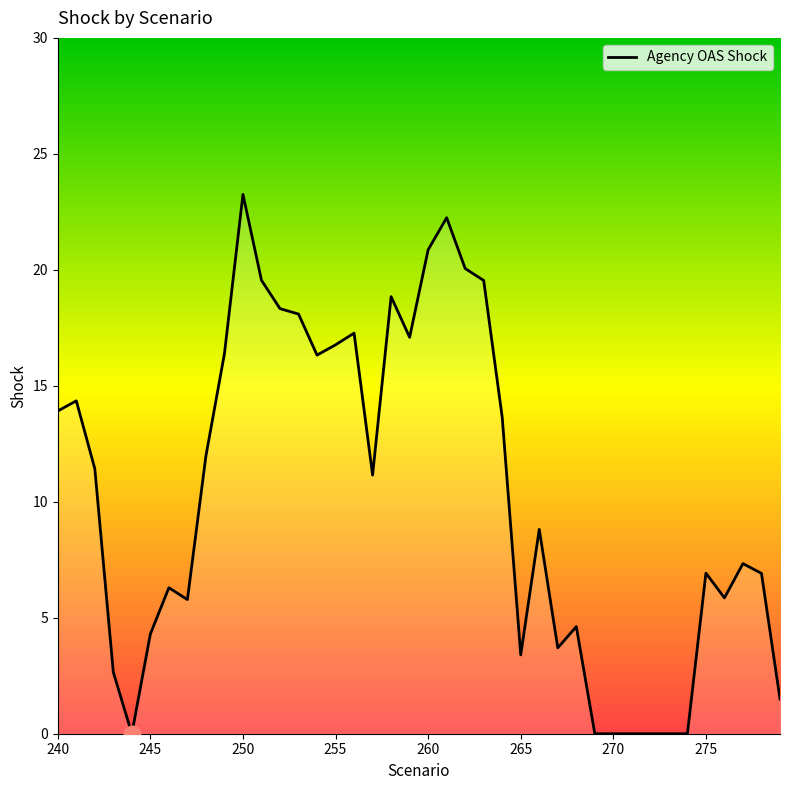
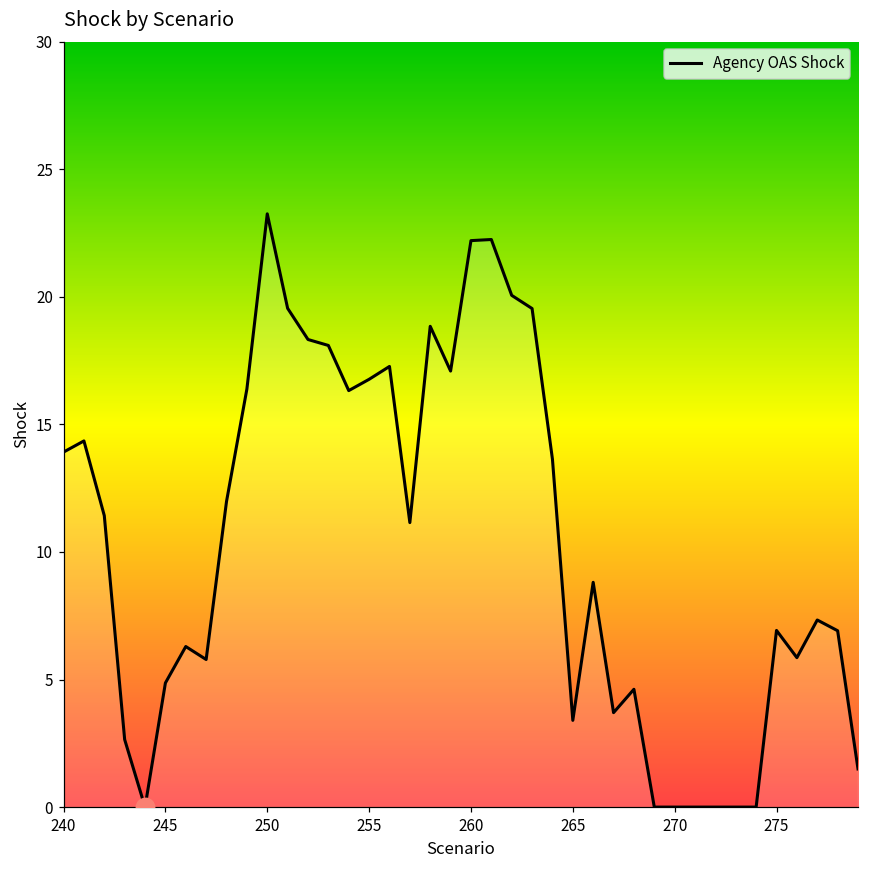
Agency OAS Shock, 245: 4.3 -> 4.9
Agency OAS Shock, 260: 20.9 -> 22.2
